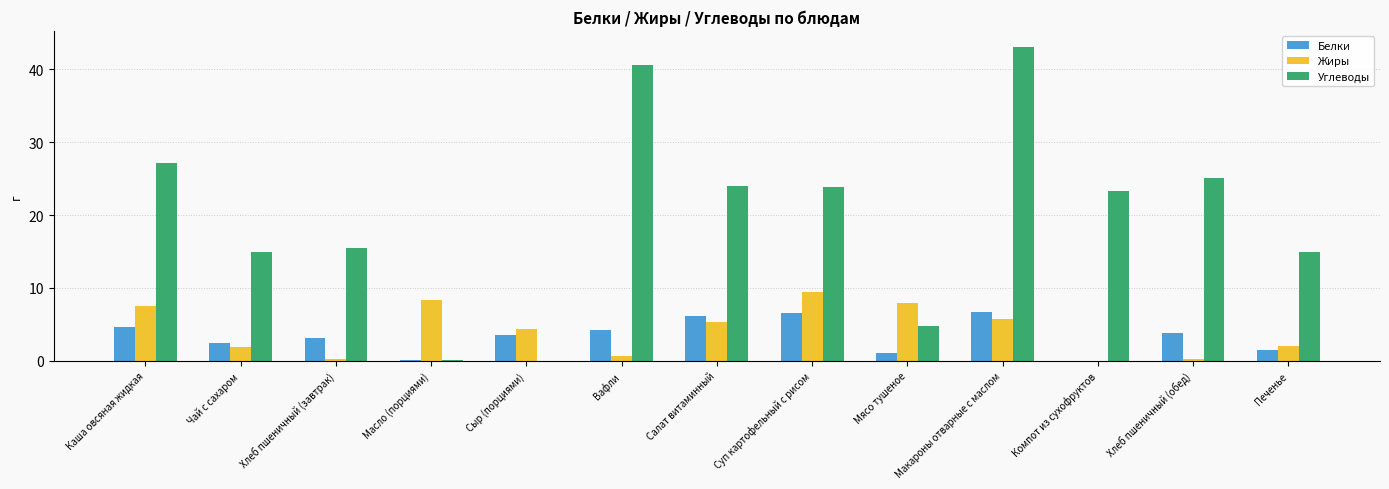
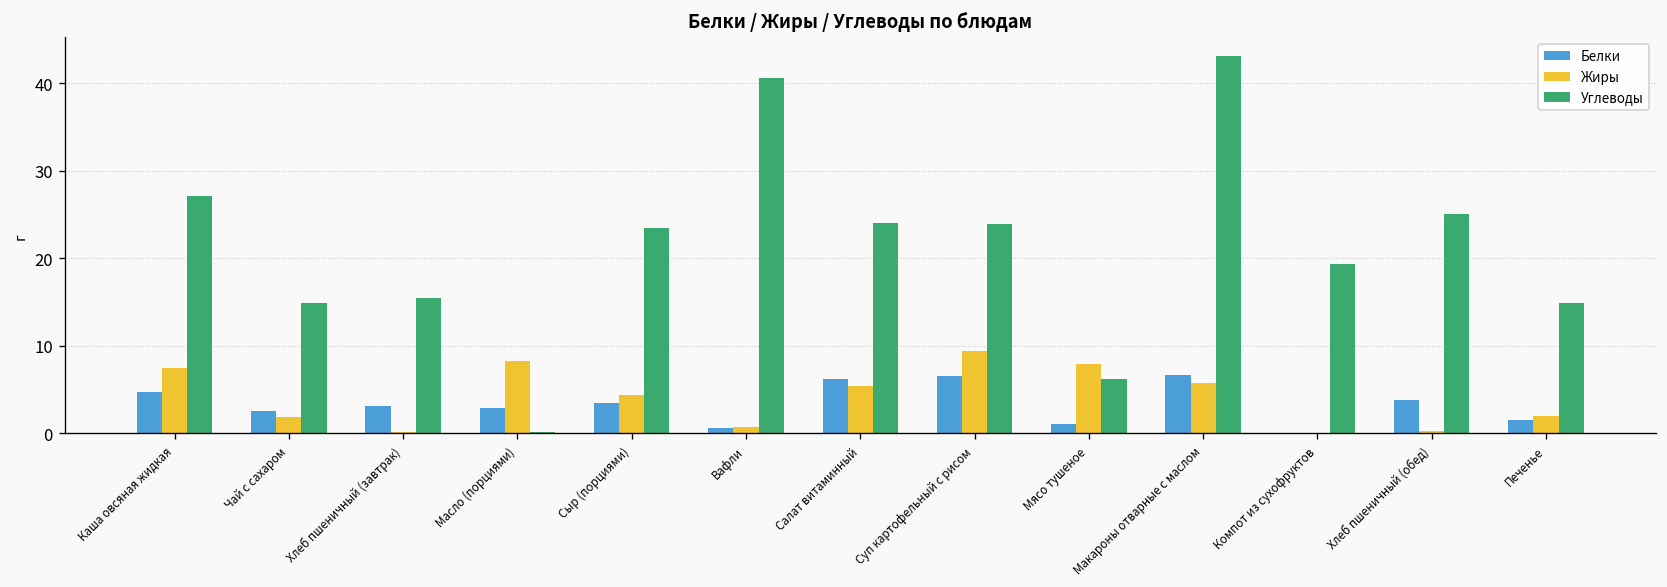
Белки, Масло (порциями): 0 -> 3
Углеводы, Сыр (порциями): 0 -> 24
Белки, Вафли: 4 -> 1
Углеводы, Мясо тушеное: 5 -> 6
Углеводы, Компот из сухофруктов: 23 -> 19
